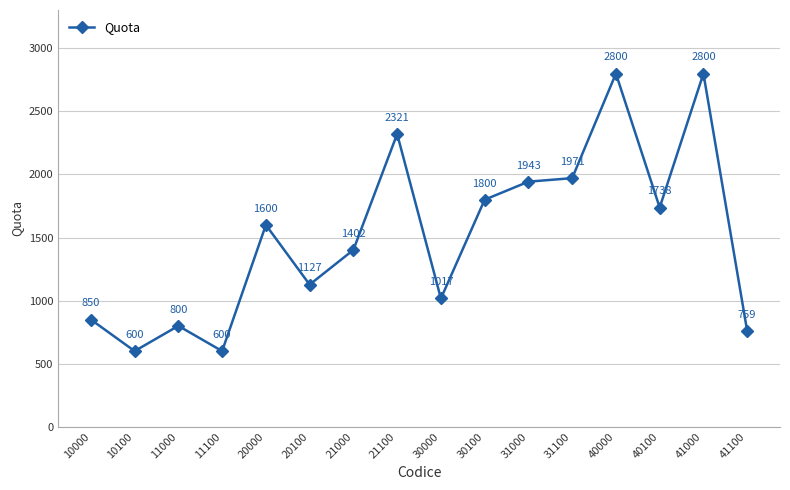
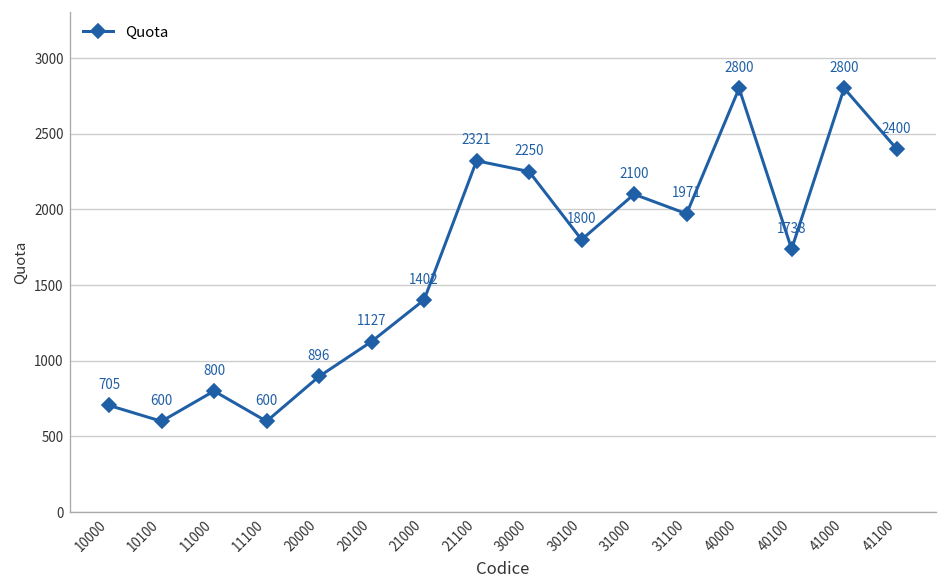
10000: 850 -> 705
20000: 1600 -> 896
30000: 1017 -> 2250
31000: 1943 -> 2100
41100: 759 -> 2400
